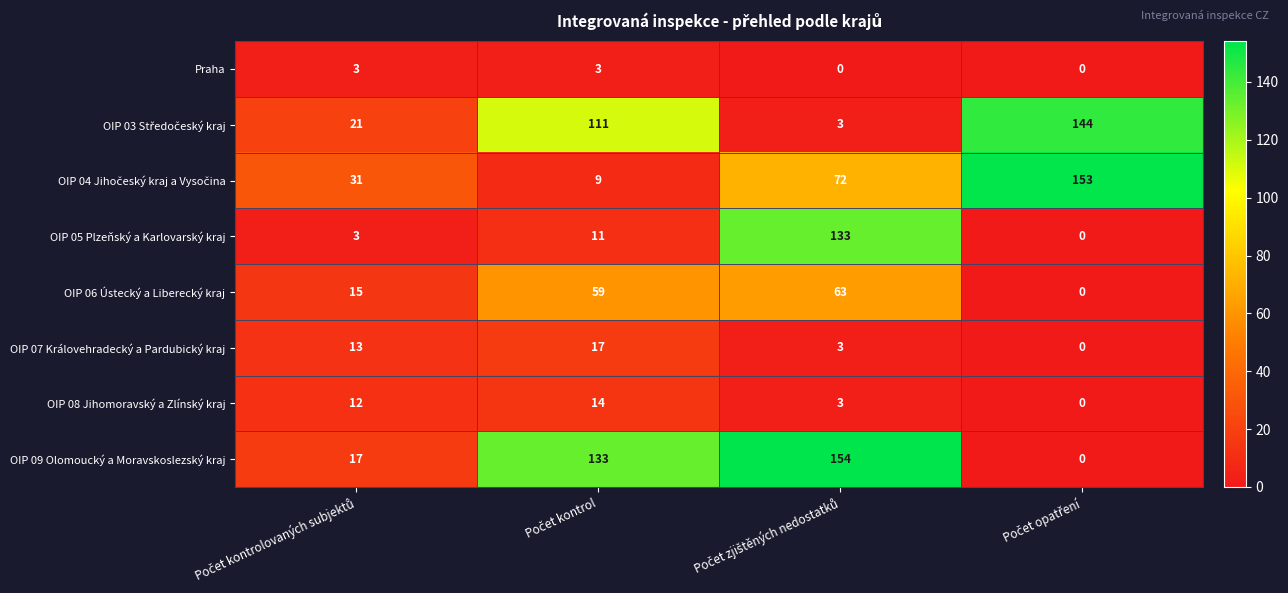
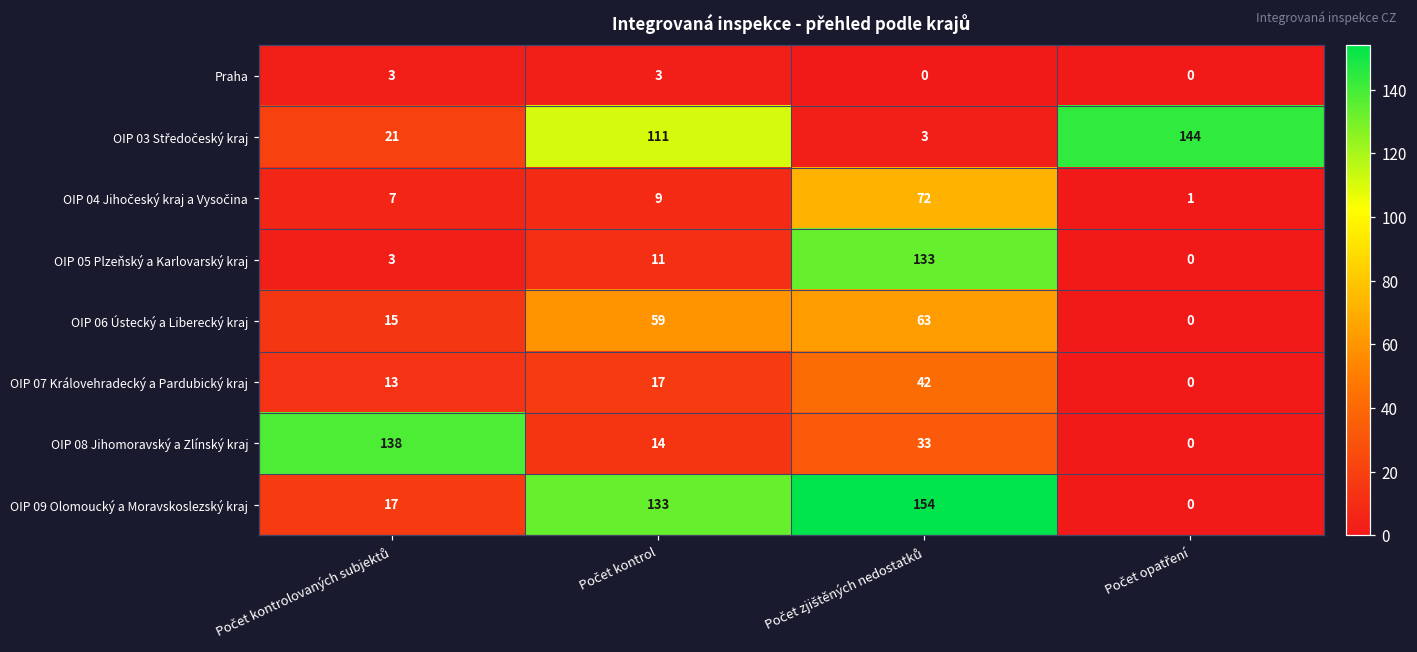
OIP 04 Jihočeský kraj a Vysočina, Počet kontrolovaných subjektů: 31 -> 7
OIP 04 Jihočeský kraj a Vysočina, Počet opatření: 153 -> 1
OIP 07 Královehradecký a Pardubický kraj, Počet zjištěných nedostatků: 3 -> 42
OIP 08 Jihomoravský a Zlínský kraj, Počet kontrolovaných subjektů: 12 -> 138
OIP 08 Jihomoravský a Zlínský kraj, Počet zjištěných nedostatků: 3 -> 33
